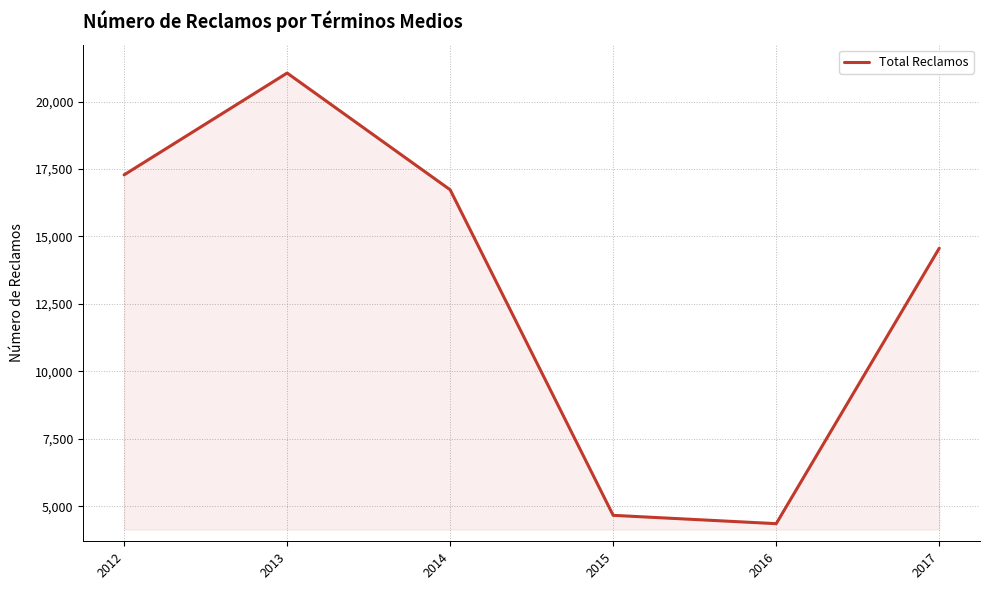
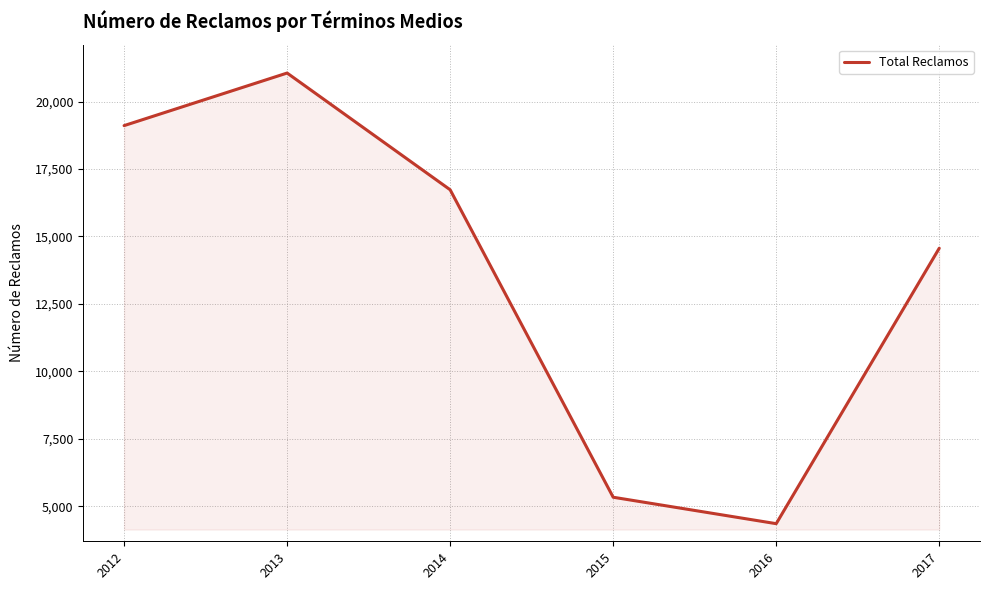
2012: 17,300 -> 19,100
2015: 4,700 -> 5,300
